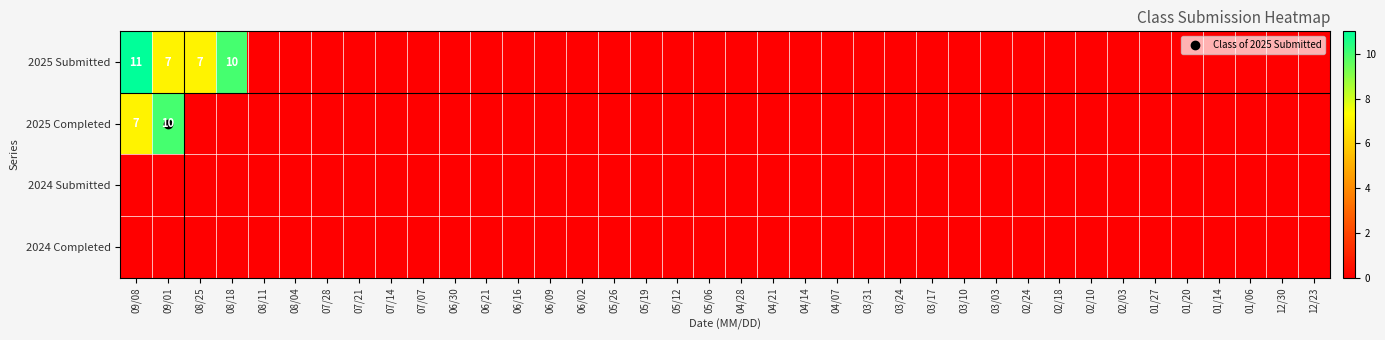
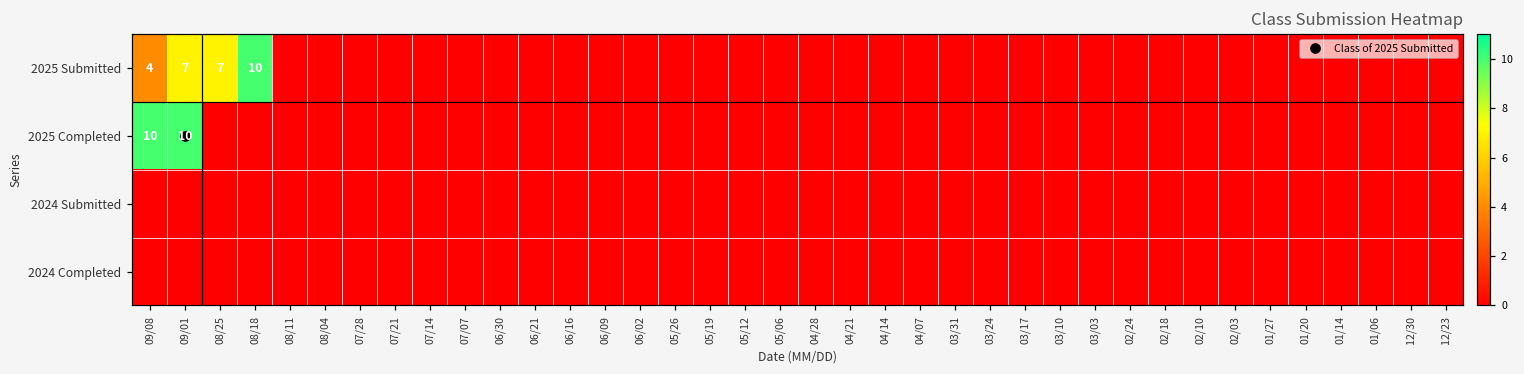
2025 Submitted, 09/08: 11 -> 4
2025 Completed, 09/08: 7 -> 10
